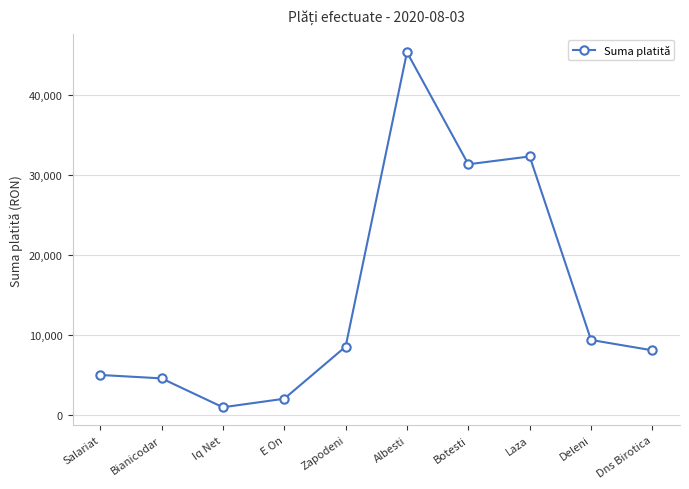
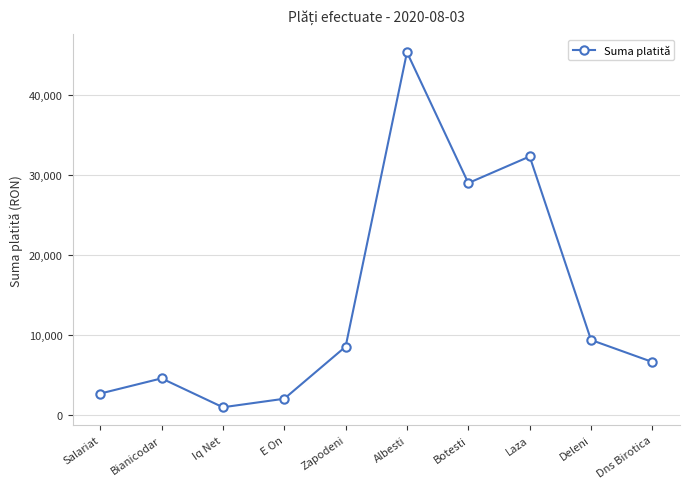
Salariat: 5,000 -> 3,000
Botesti: 31,000 -> 29,000
Dns Birotica: 8,000 -> 7,000
